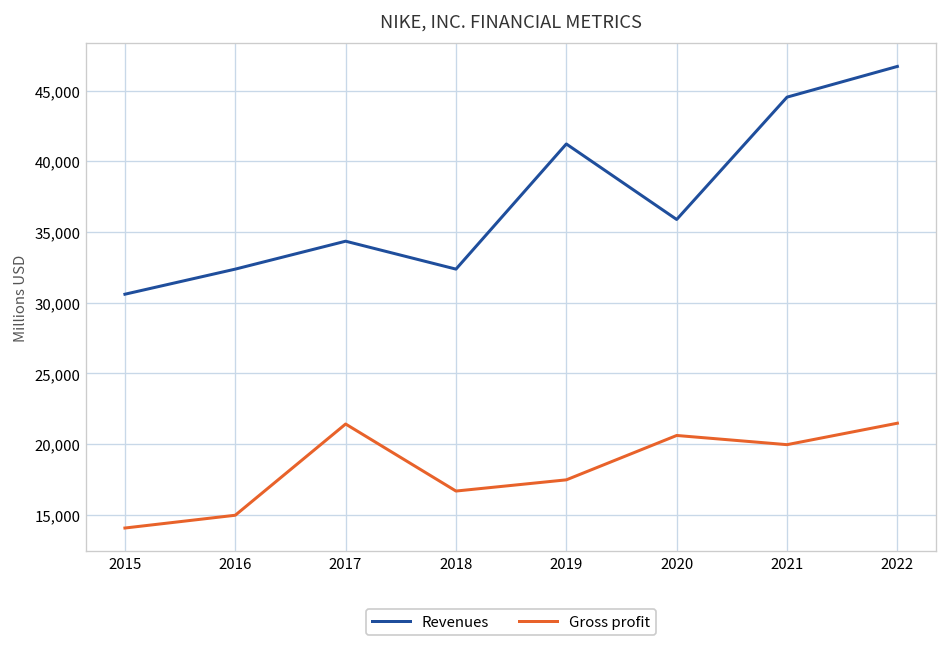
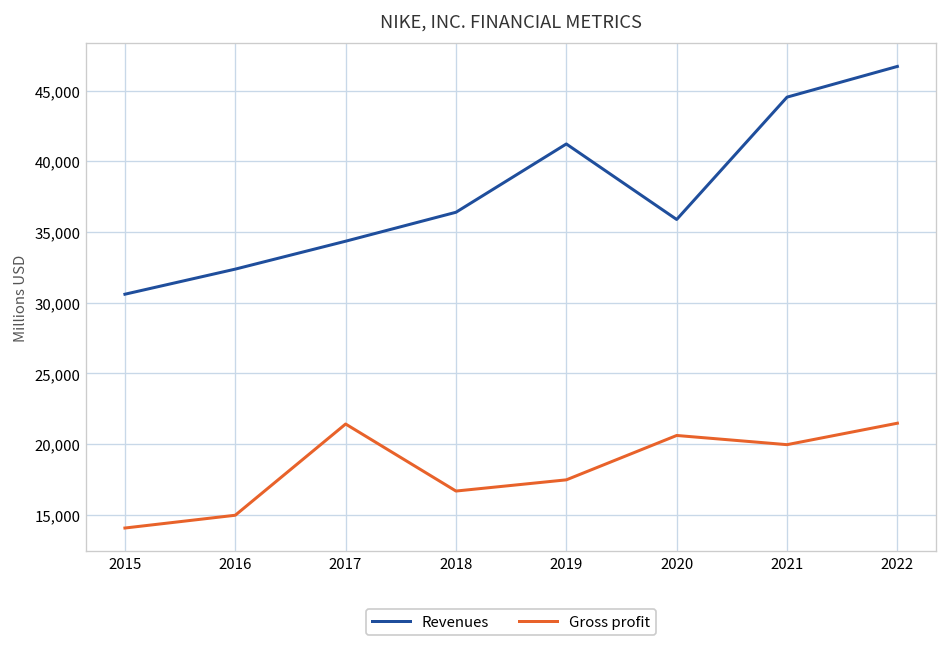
Revenues, 2018: 32,400 -> 36,400
